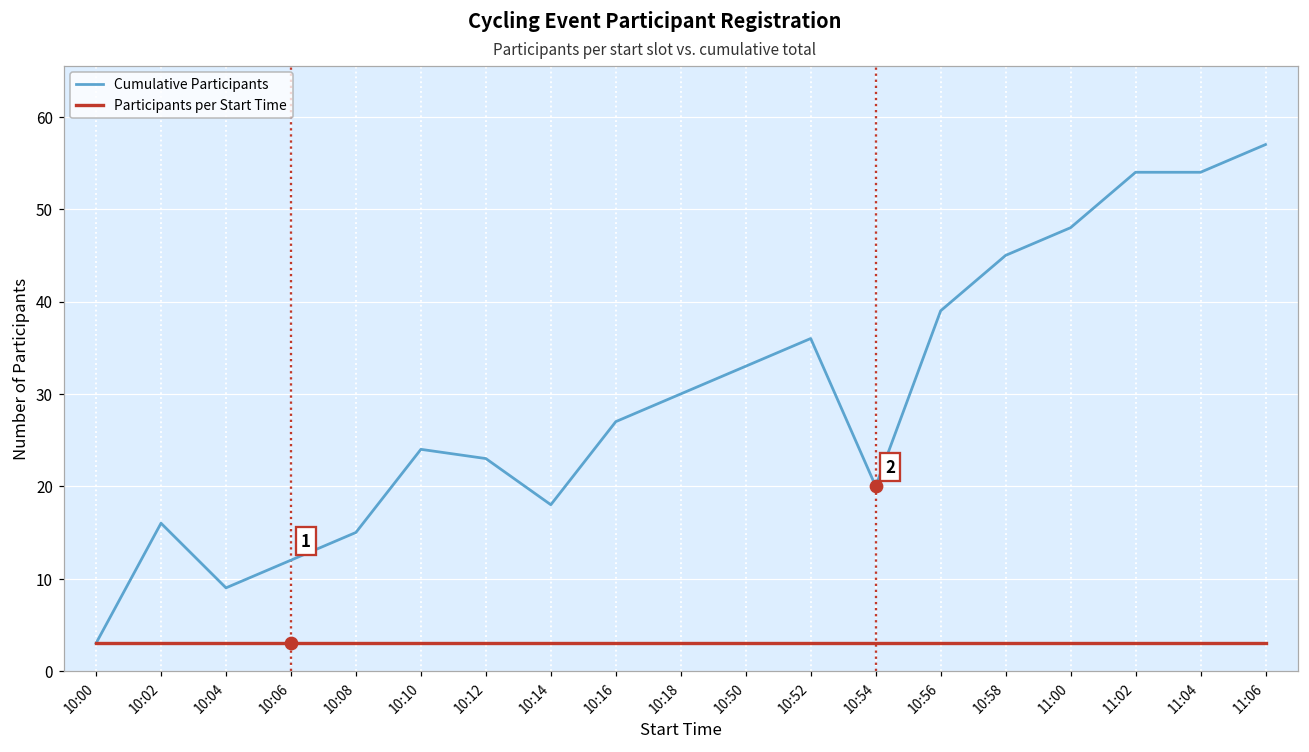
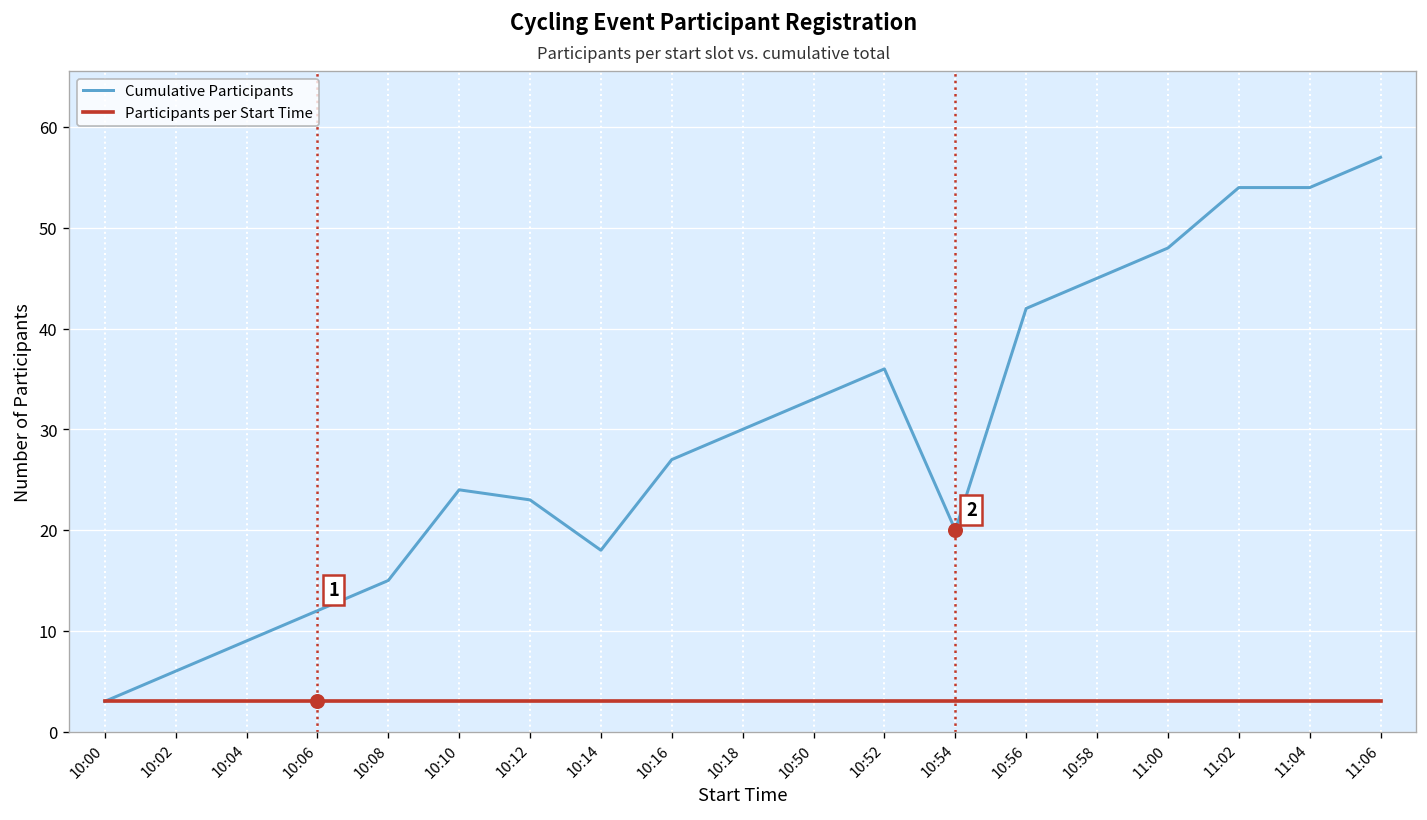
Cumulative Participants, 10:02: 16 -> 6
Cumulative Participants, 10:56: 39 -> 42
